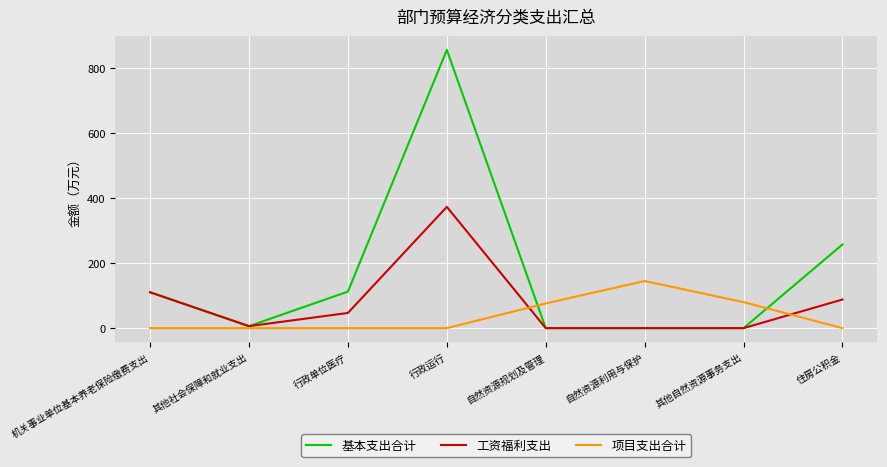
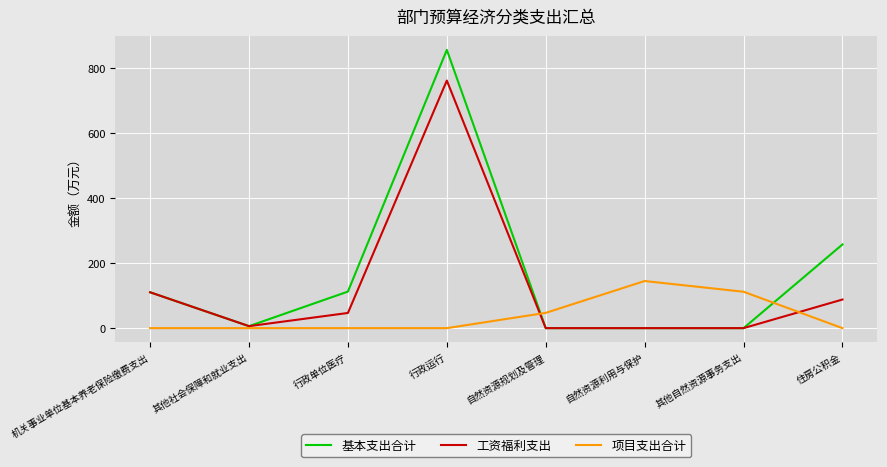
工资福利支出, 行政运行: 370 -> 760
项目支出合计, 自然资源规划及管理: 80 -> 50
项目支出合计, 其他自然资源事务支出: 80 -> 110
